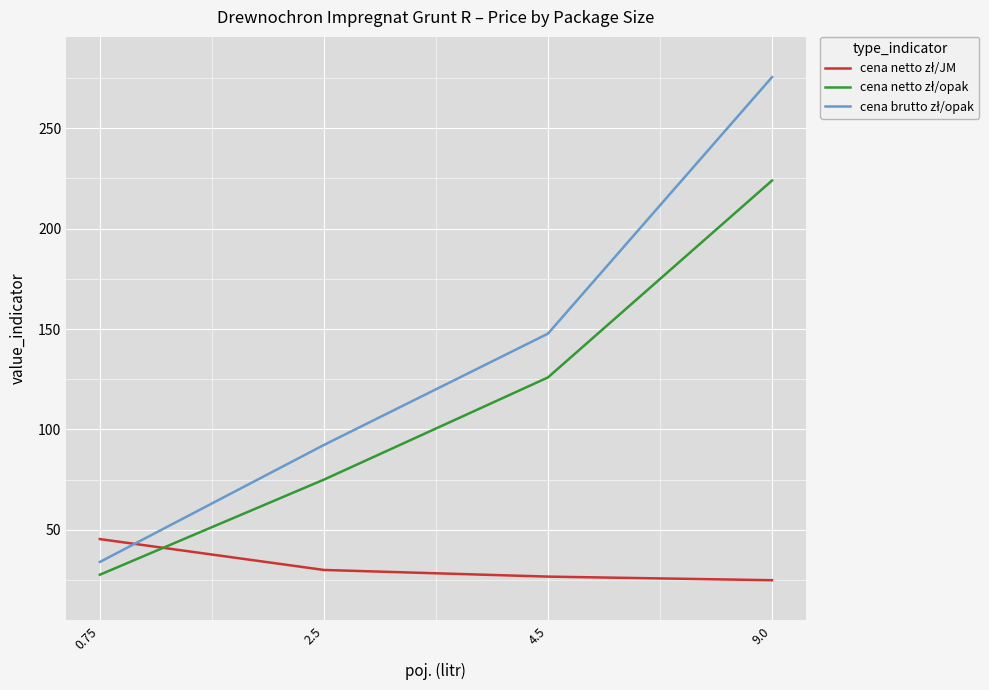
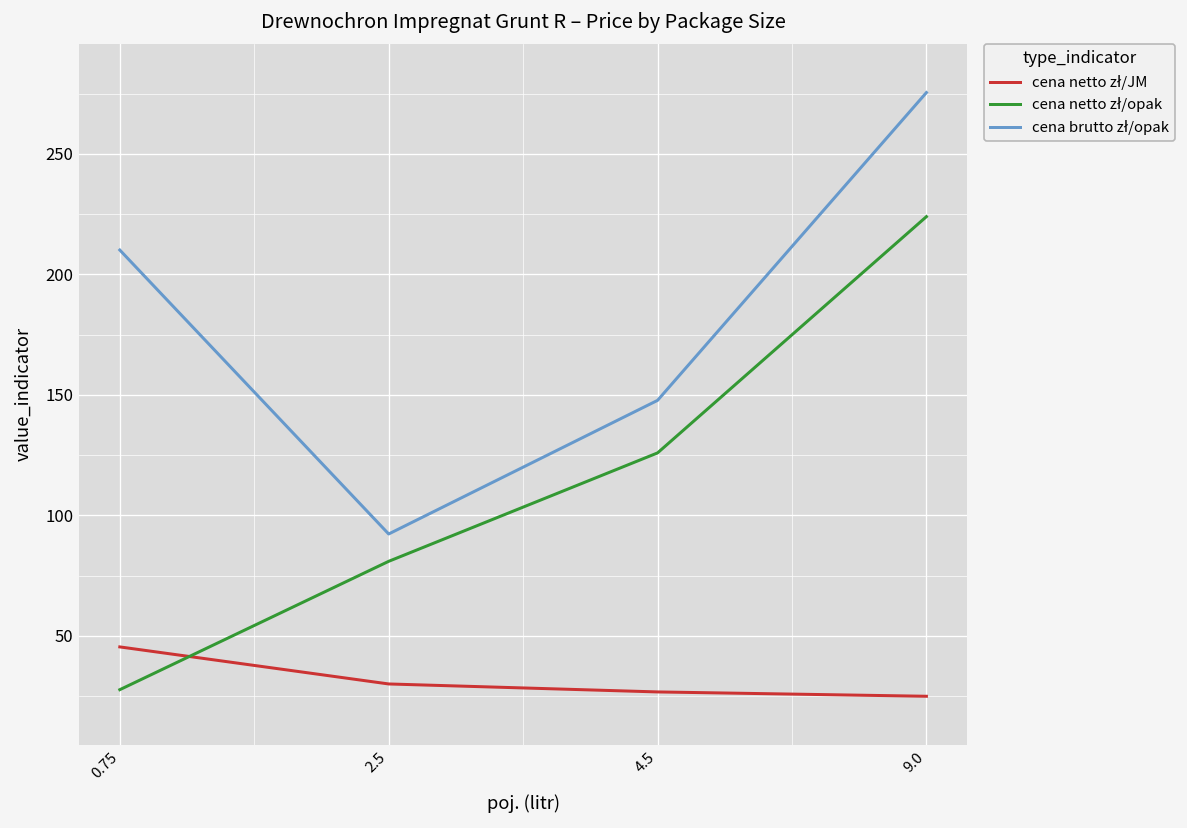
cena brutto zł/opak, 0.75: 34 -> 210
cena netto zł/opak, 2.5: 75 -> 81
